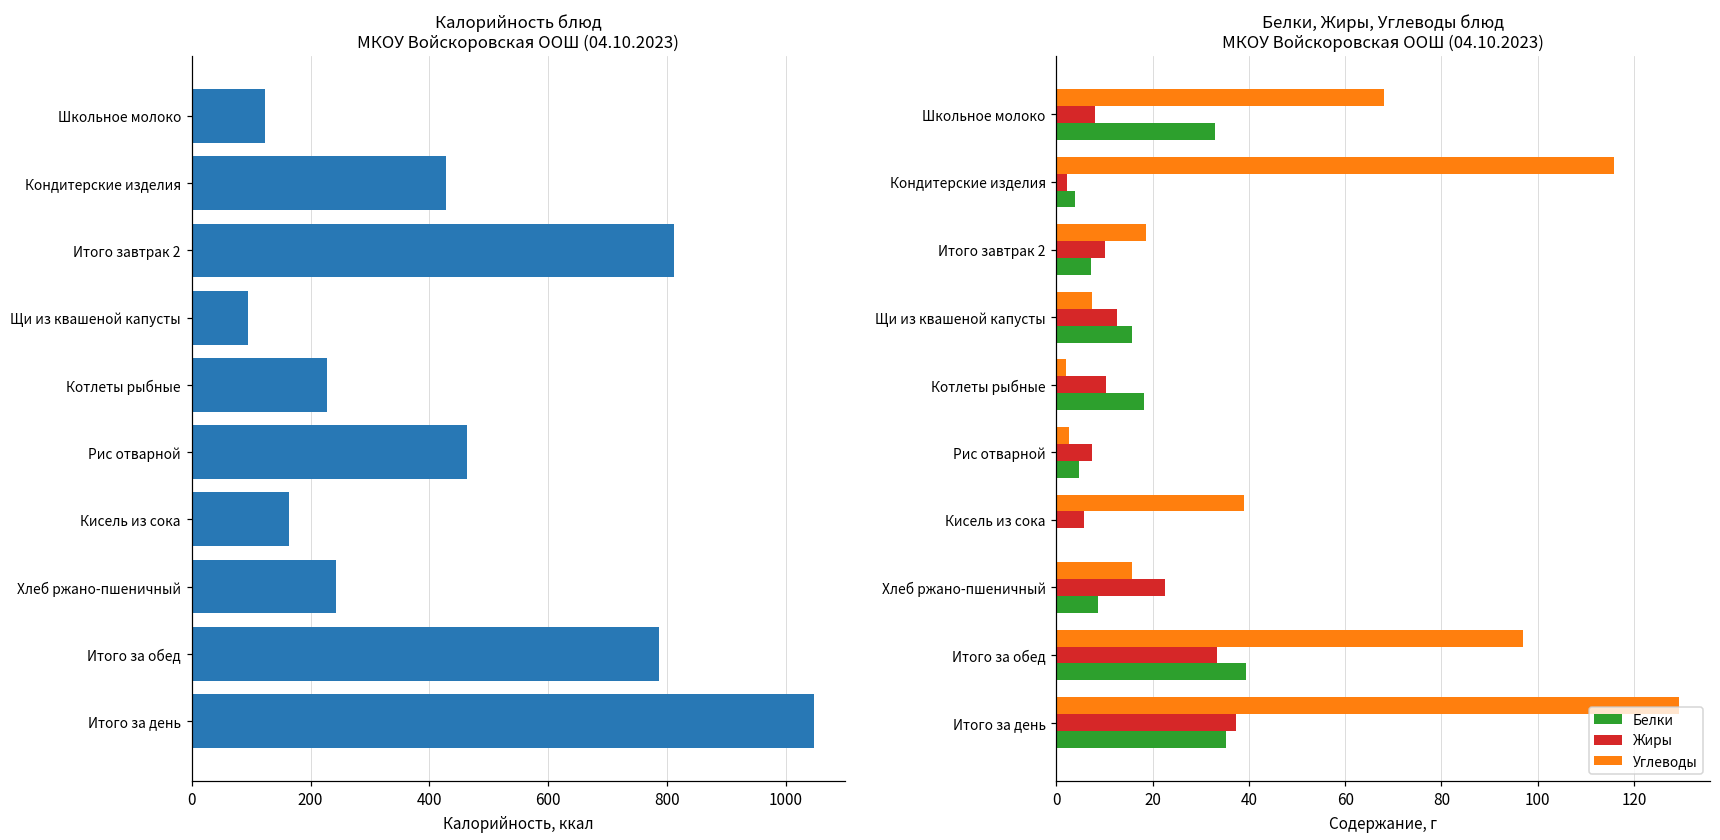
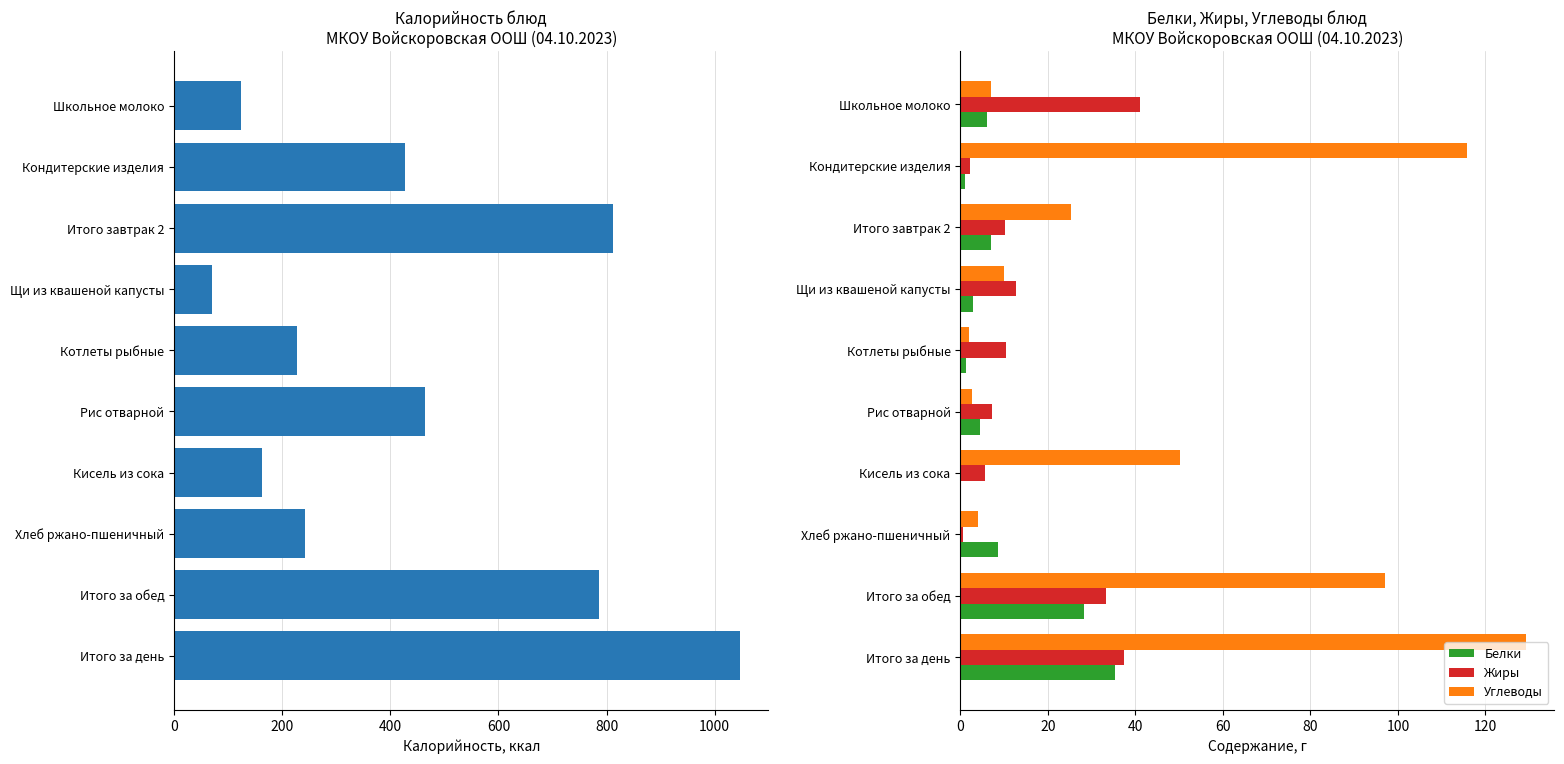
Калорийность блюд МКОУ Войскоровская ООШ (04.10.2023), Щи из квашеной капусты: 90 -> 70
Белки, Жиры, Углеводы блюд МКОУ Войскоровская ООШ (04.10.2023), Углеводы, Школьное молоко: 68 -> 7
Белки, Жиры, Углеводы блюд МКОУ Войскоровская ООШ (04.10.2023), Жиры, Школьное молоко: 8 -> 41
Белки, Жиры, Углеводы блюд МКОУ Войскоровская ООШ (04.10.2023), Белки, Школьное молоко: 33 -> 6
Белки, Жиры, Углеводы блюд МКОУ Войскоровская ООШ (04.10.2023), Белки, Кондитерские изделия: 4 -> 1
Белки, Жиры, Углеводы блюд МКОУ Войскоровская ООШ (04.10.2023), Углеводы, Итого завтрак 2: 19 -> 25
Белки, Жиры, Углеводы блюд МКОУ Войскоровская ООШ (04.10.2023), Углеводы, Щи из квашеной капусты: 7 -> 10
Белки, Жиры, Углеводы блюд МКОУ Войскоровская ООШ (04.10.2023), Белки, Щи из квашеной капусты: 16 -> 3
Белки, Жиры, Углеводы блюд МКОУ Войскоровская ООШ (04.10.2023), Белки, Котлеты рыбные: 18 -> 1
Белки, Жиры, Углеводы блюд МКОУ Войскоровская ООШ (04.10.2023), Углеводы, Кисель из сока: 39 -> 50
Белки, Жиры, Углеводы блюд МКОУ Войскоровская ООШ (04.10.2023), Углеводы, Хлеб ржано-пшеничный: 16 -> 4
Белки, Жиры, Углеводы блюд МКОУ Войскоровская ООШ (04.10.2023), Жиры, Хлеб ржано-пшеничный: 23 -> 1
Белки, Жиры, Углеводы блюд МКОУ Войскоровская ООШ (04.10.2023), Белки, Итого за обед: 39 -> 28
